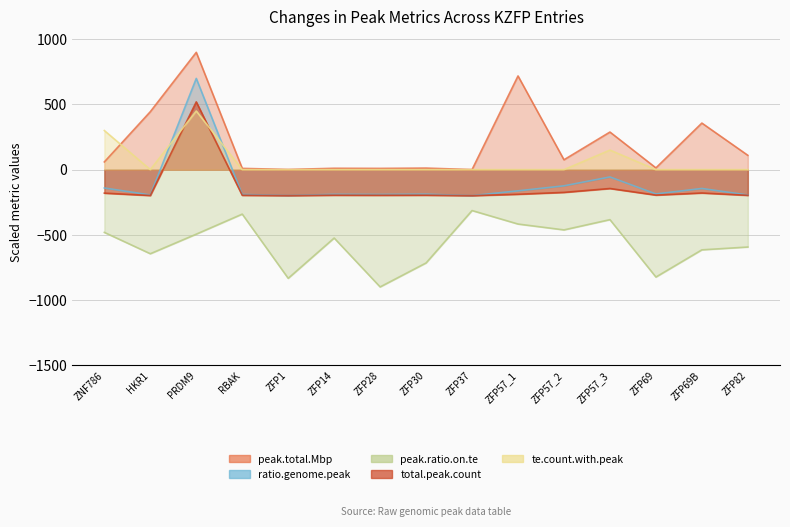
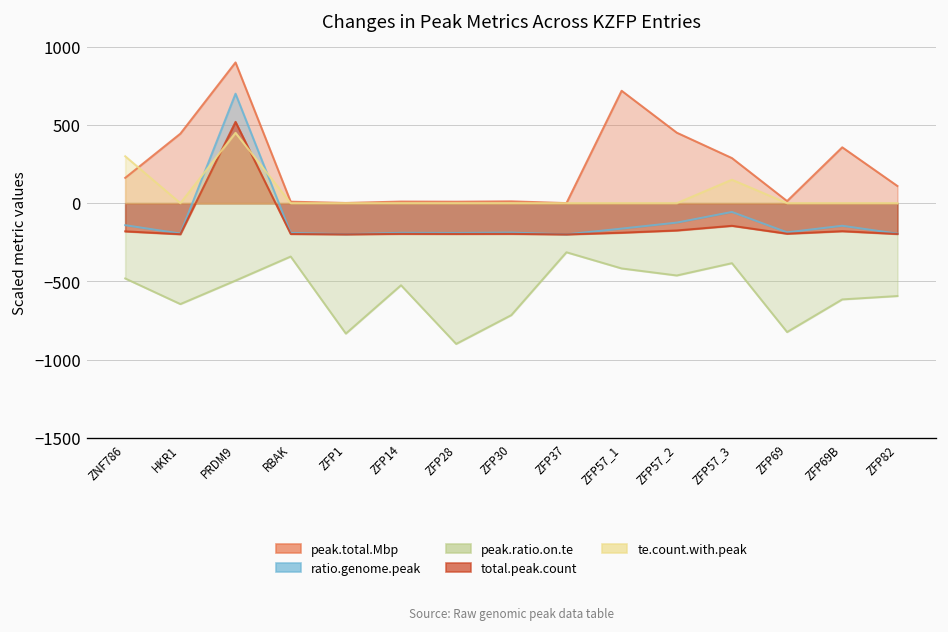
peak.total.Mbp, ZNF786: 60 -> 160
peak.total.Mbp, ZFP57_2: 80 -> 450
